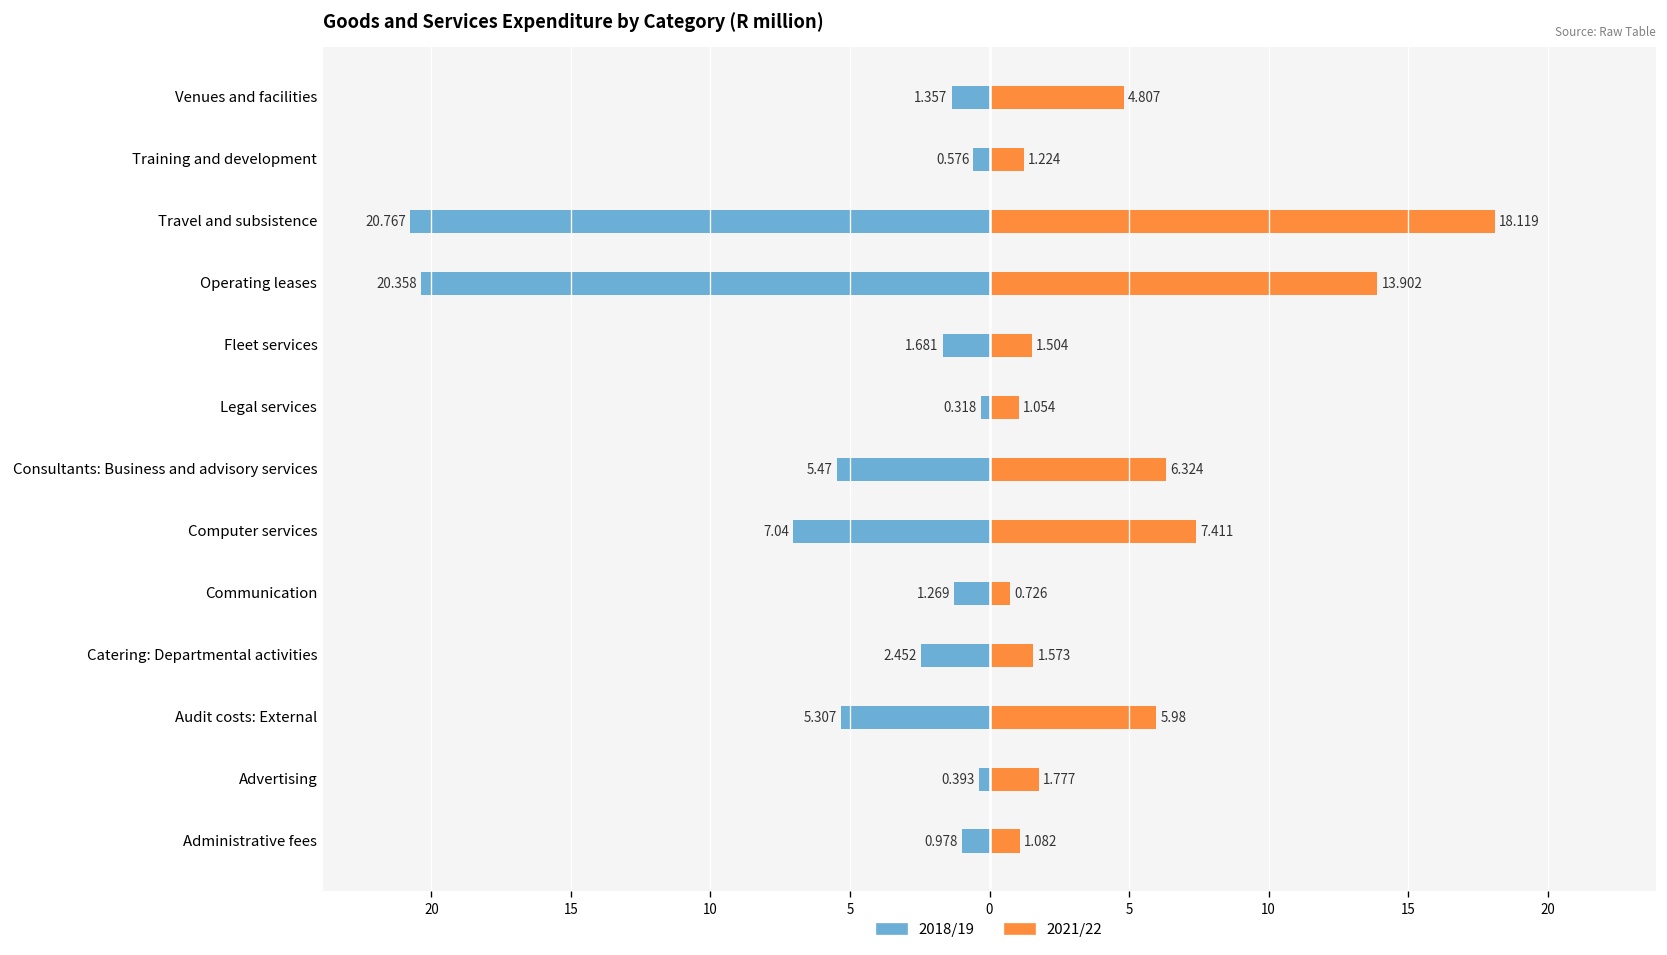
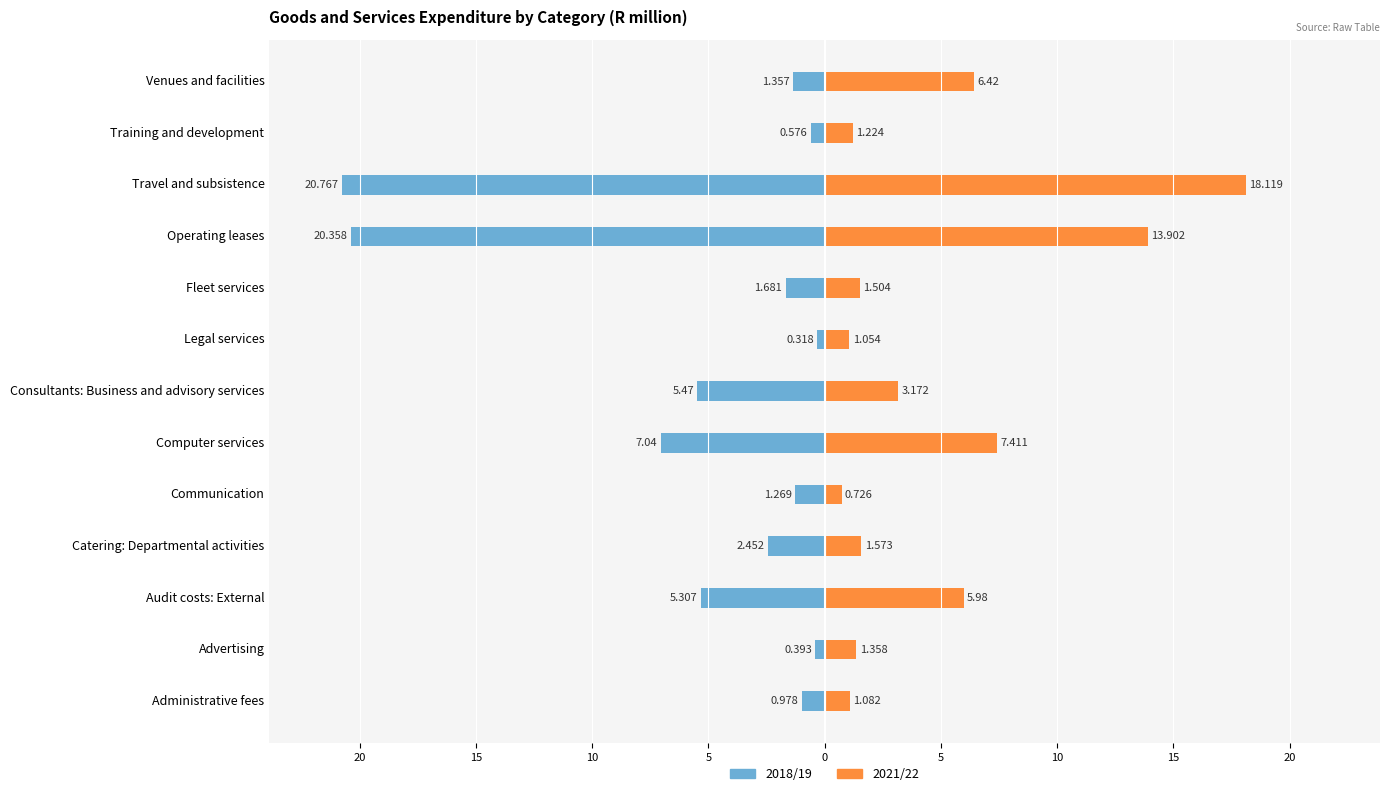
2021/22, Venues and facilities: 4.807 -> 6.42
2021/22, Consultants: Business and advisory services: 6.324 -> 3.172
2021/22, Advertising: 1.777 -> 1.358
